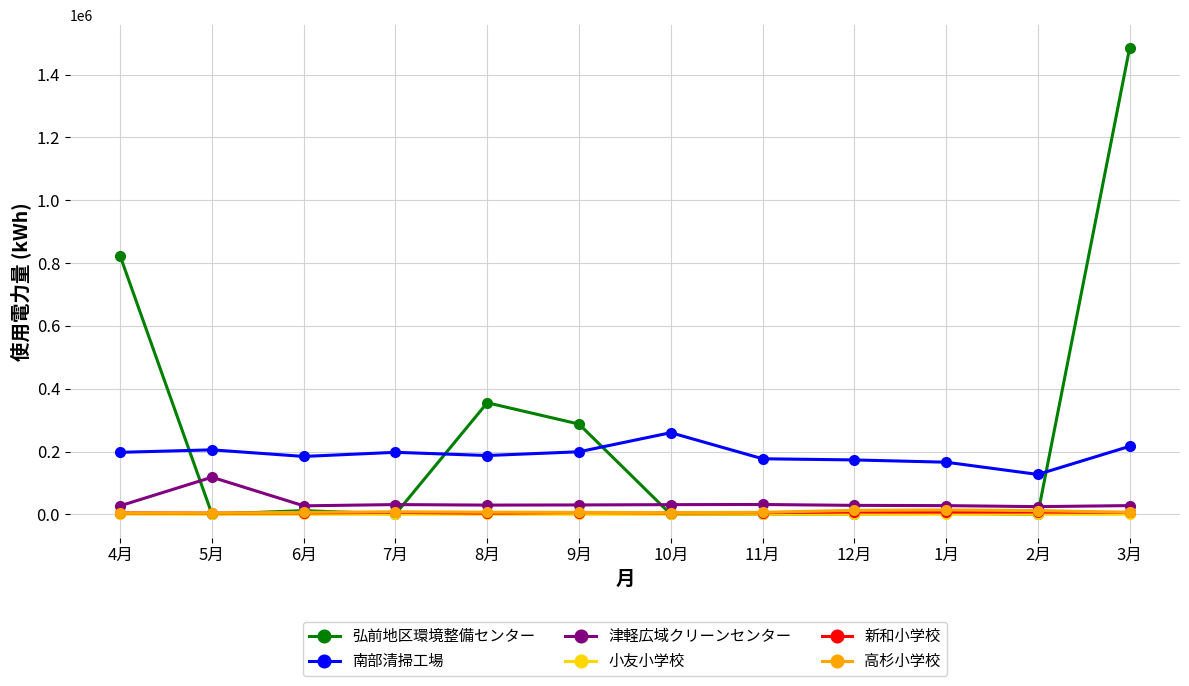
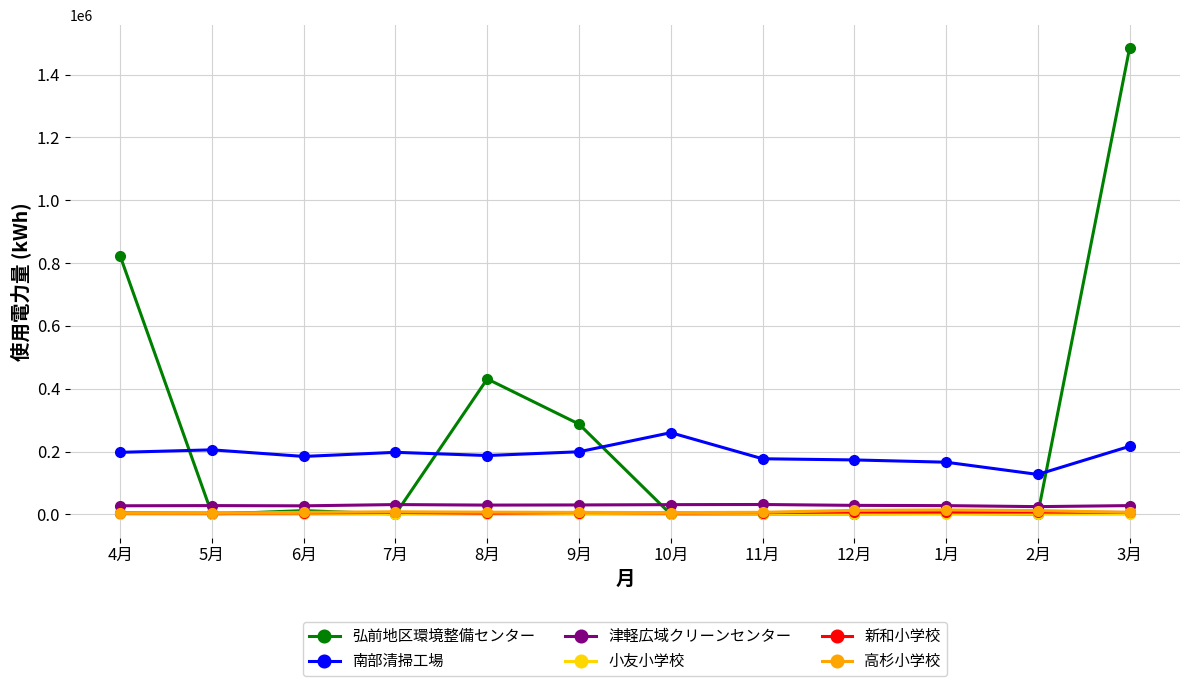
津軽広域クリーンセンター, 5月: 120000 -> 30000
弘前地区環境整備センター, 8月: 360000 -> 430000
